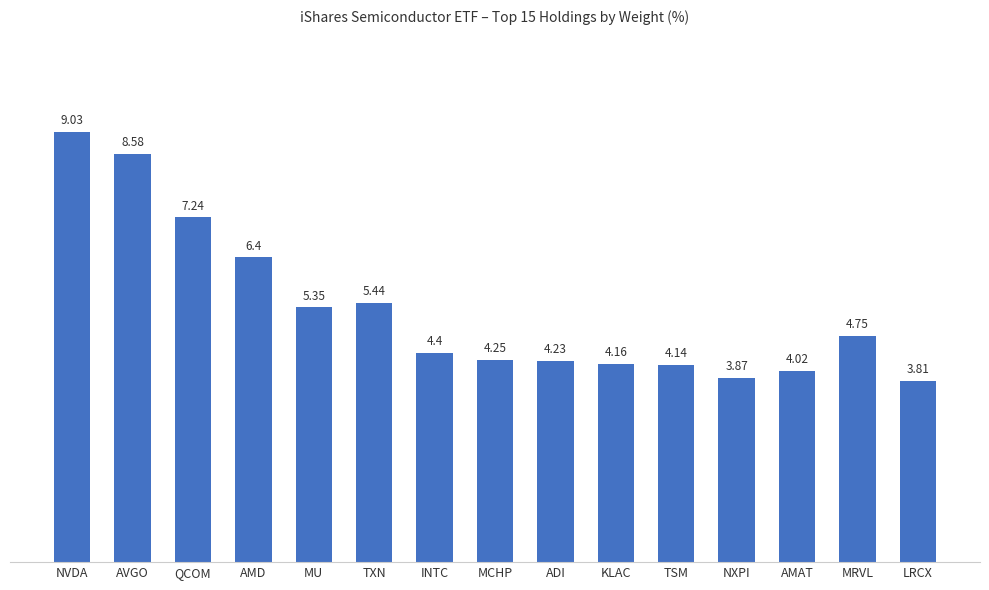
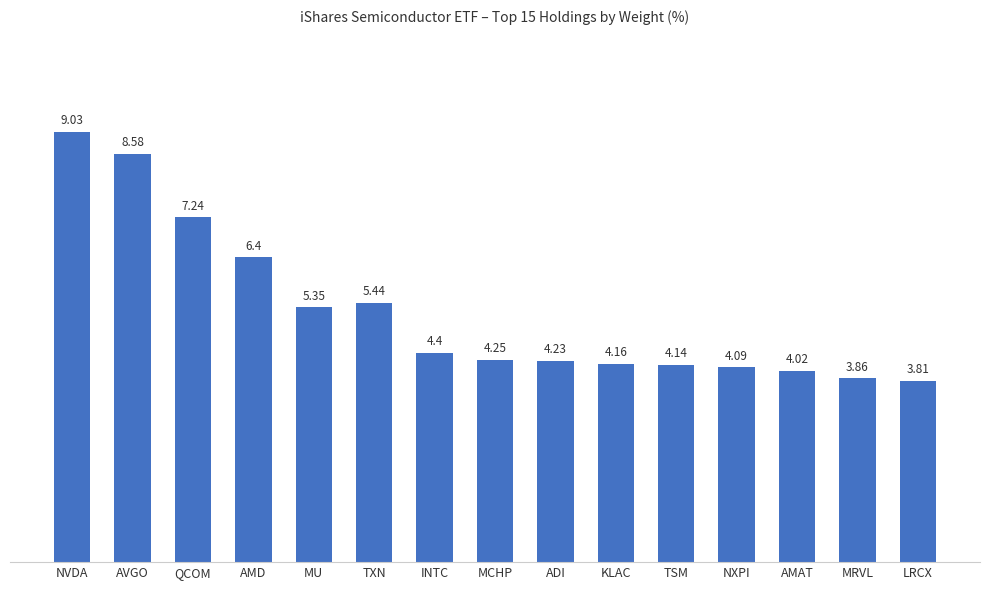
NXPI: 3.87 -> 4.09
MRVL: 4.75 -> 3.86
